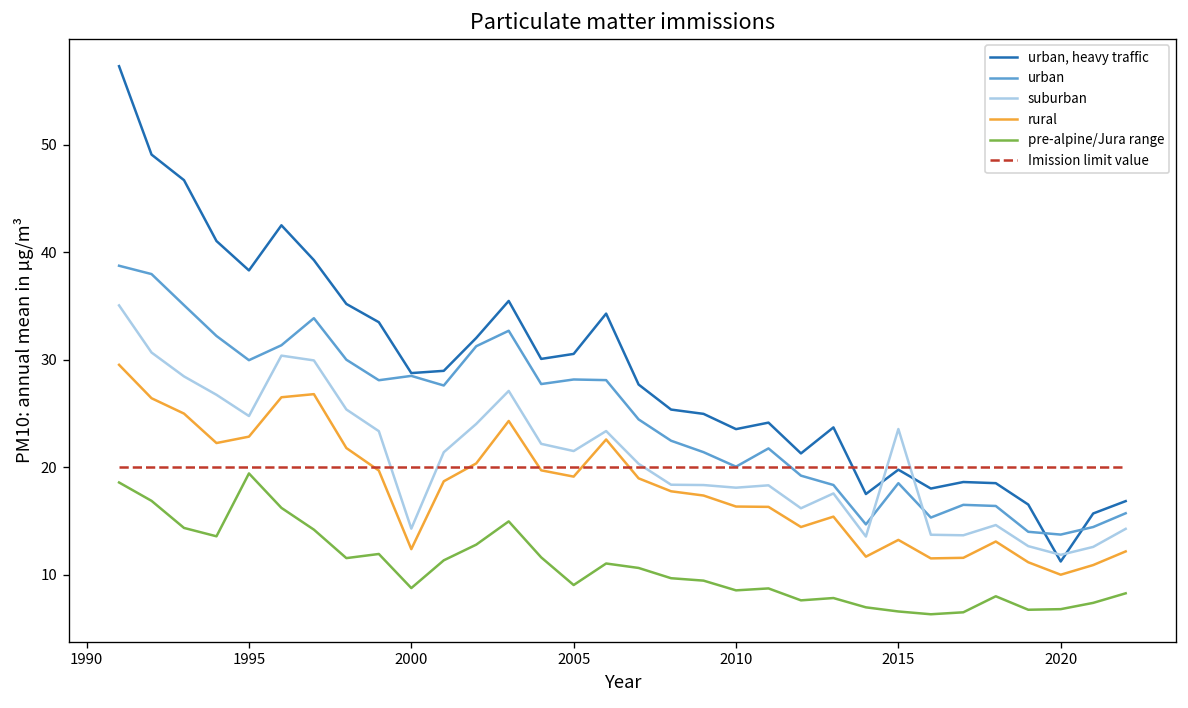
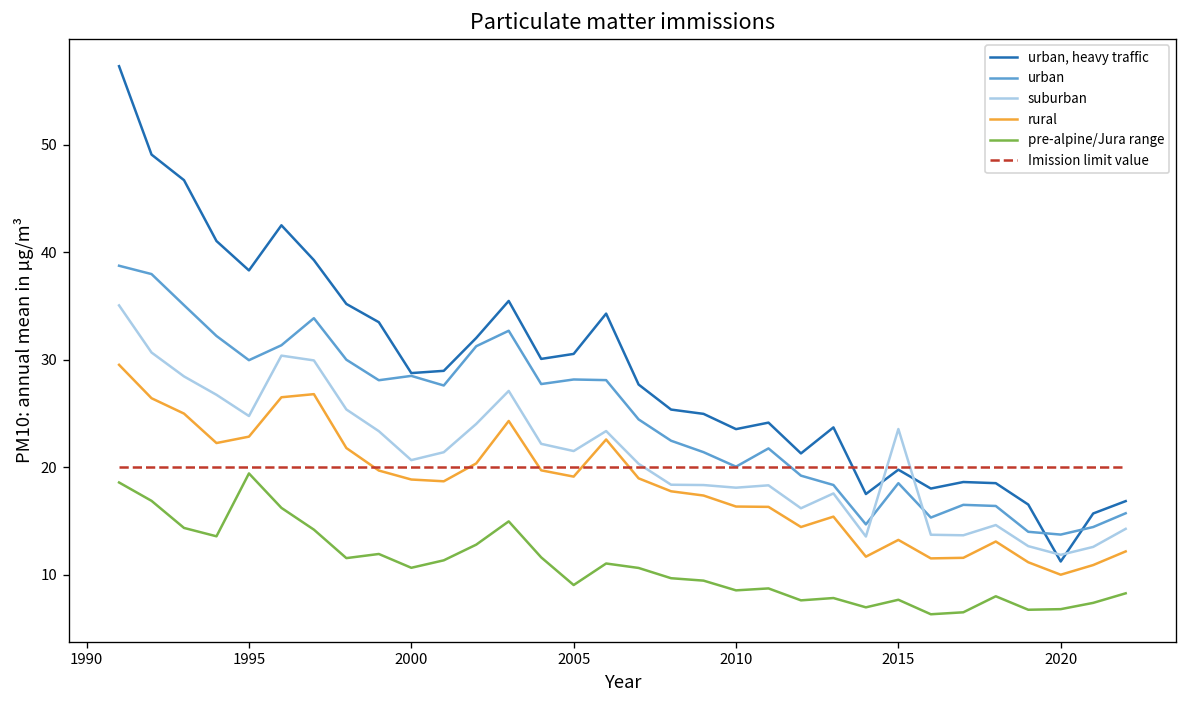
suburban, 2000: 14 -> 21
rural, 2000: 12 -> 19
pre-alpine/Jura range, 2000: 9 -> 11
pre-alpine/Jura range, 2015: 7 -> 8
